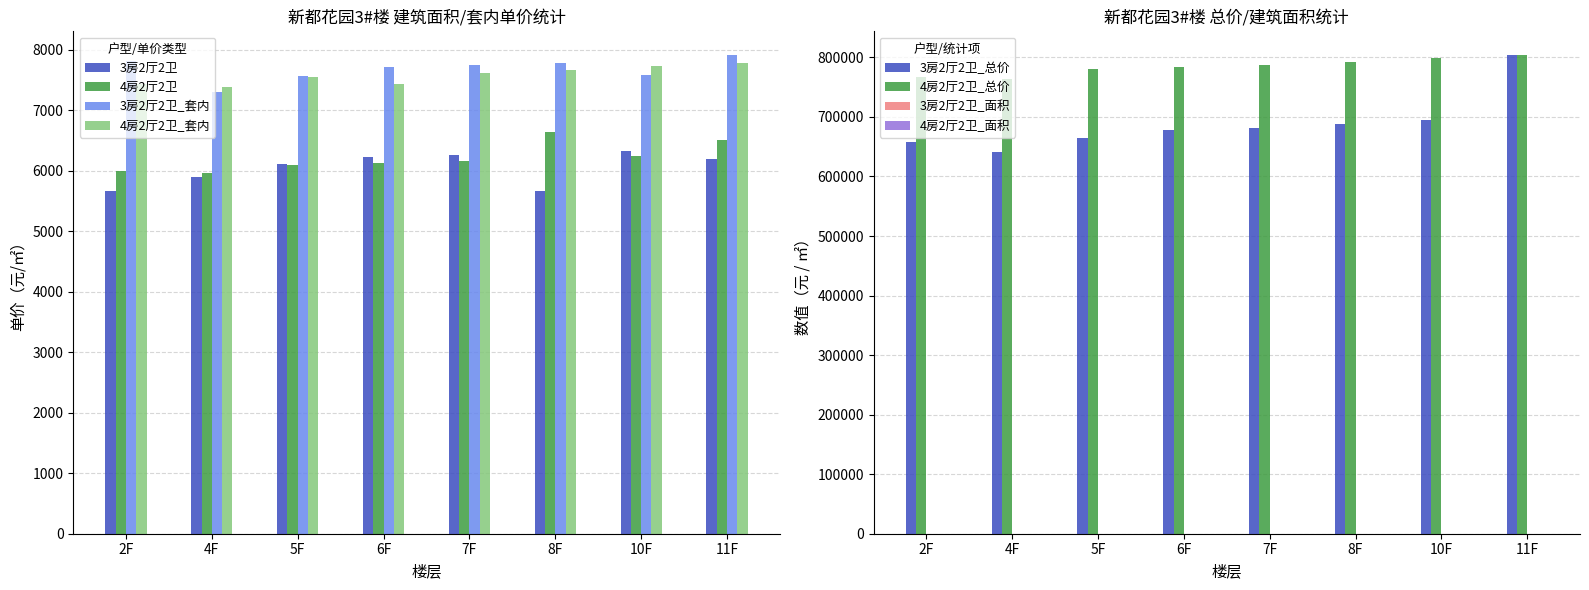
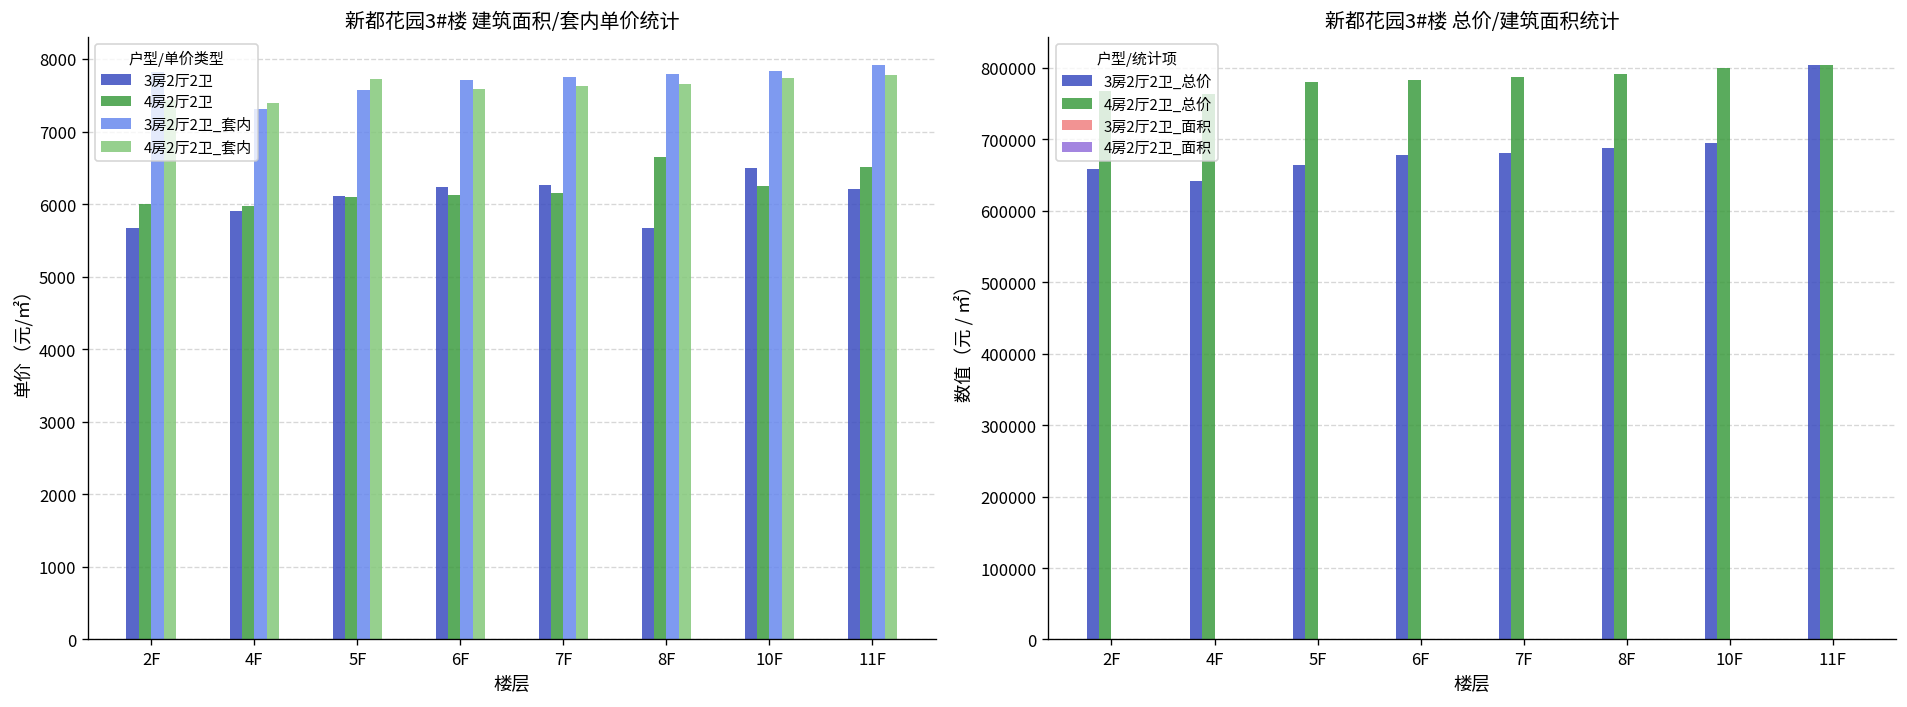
新都花园3#楼 建筑面积/套内单价统计, 4房2厅2卫_套内, 5F: 7500 -> 7700
新都花园3#楼 建筑面积/套内单价统计, 4房2厅2卫_套内, 6F: 7400 -> 7600
新都花园3#楼 建筑面积/套内单价统计, 3房2厅2卫, 10F: 6300 -> 6500
新都花园3#楼 建筑面积/套内单价统计, 3房2厅2卫_套内, 10F: 7600 -> 7800
